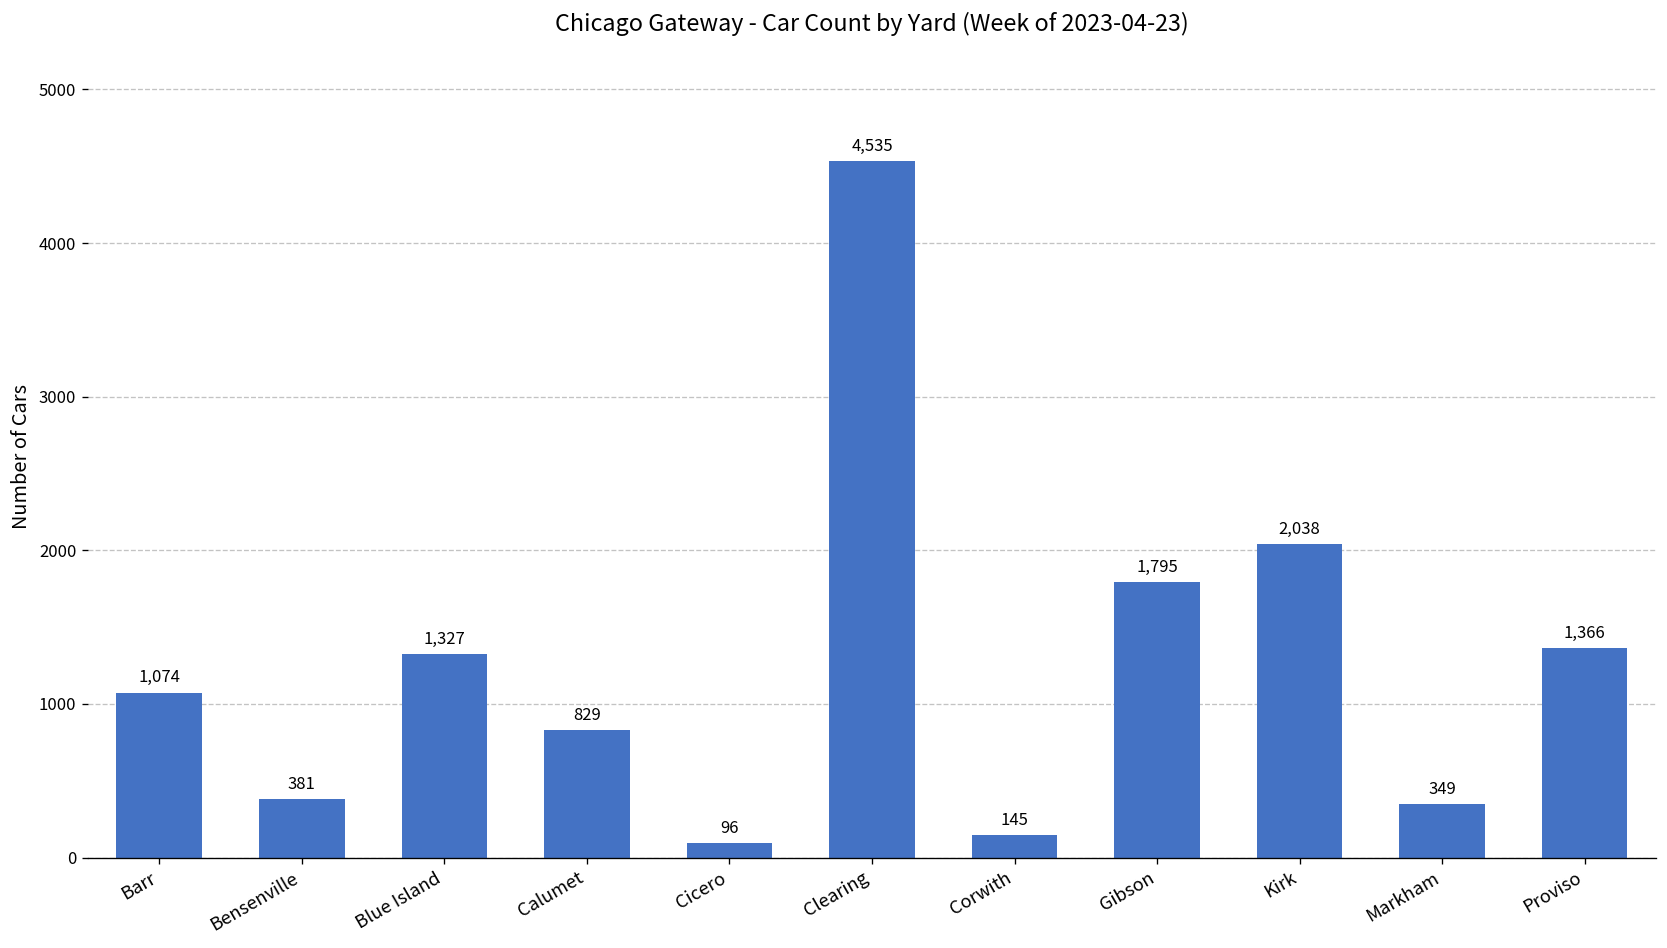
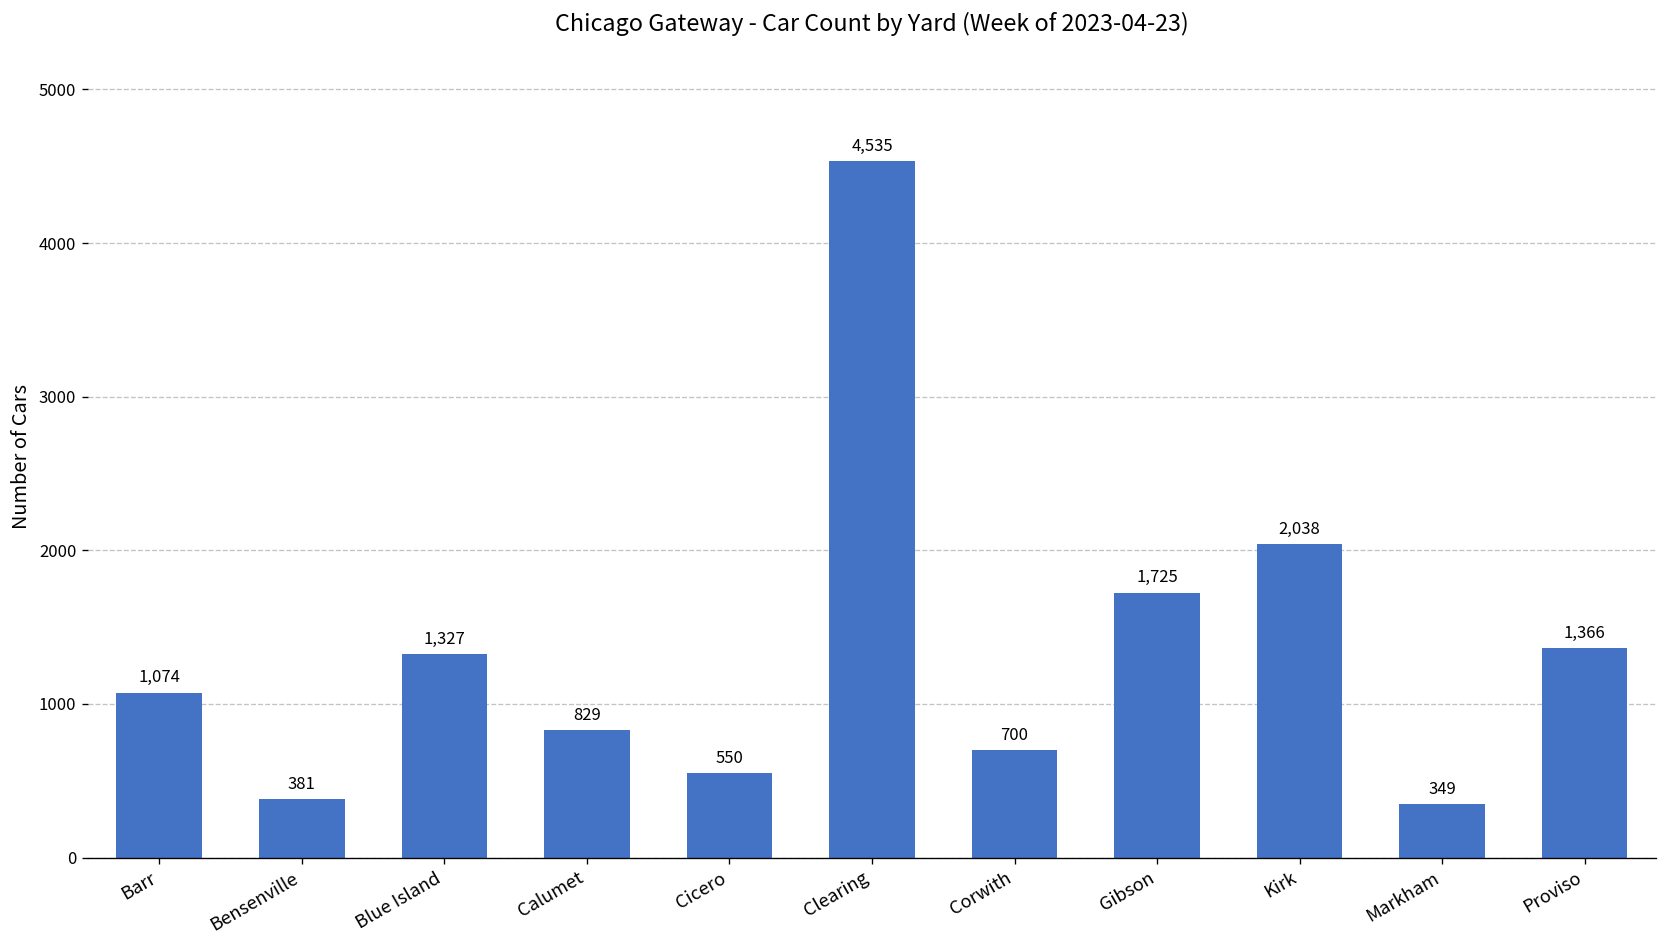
Cicero: 96 -> 550
Corwith: 145 -> 700
Gibson: 1,795 -> 1,725
